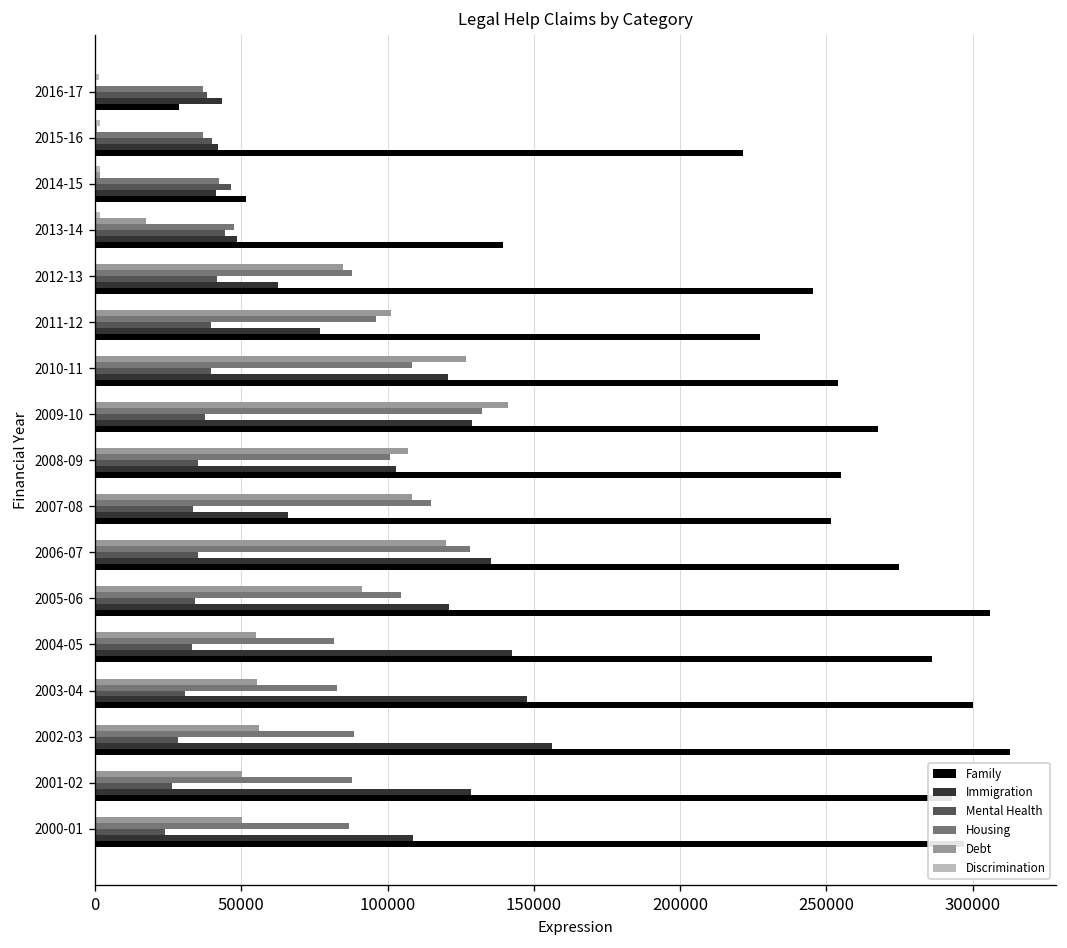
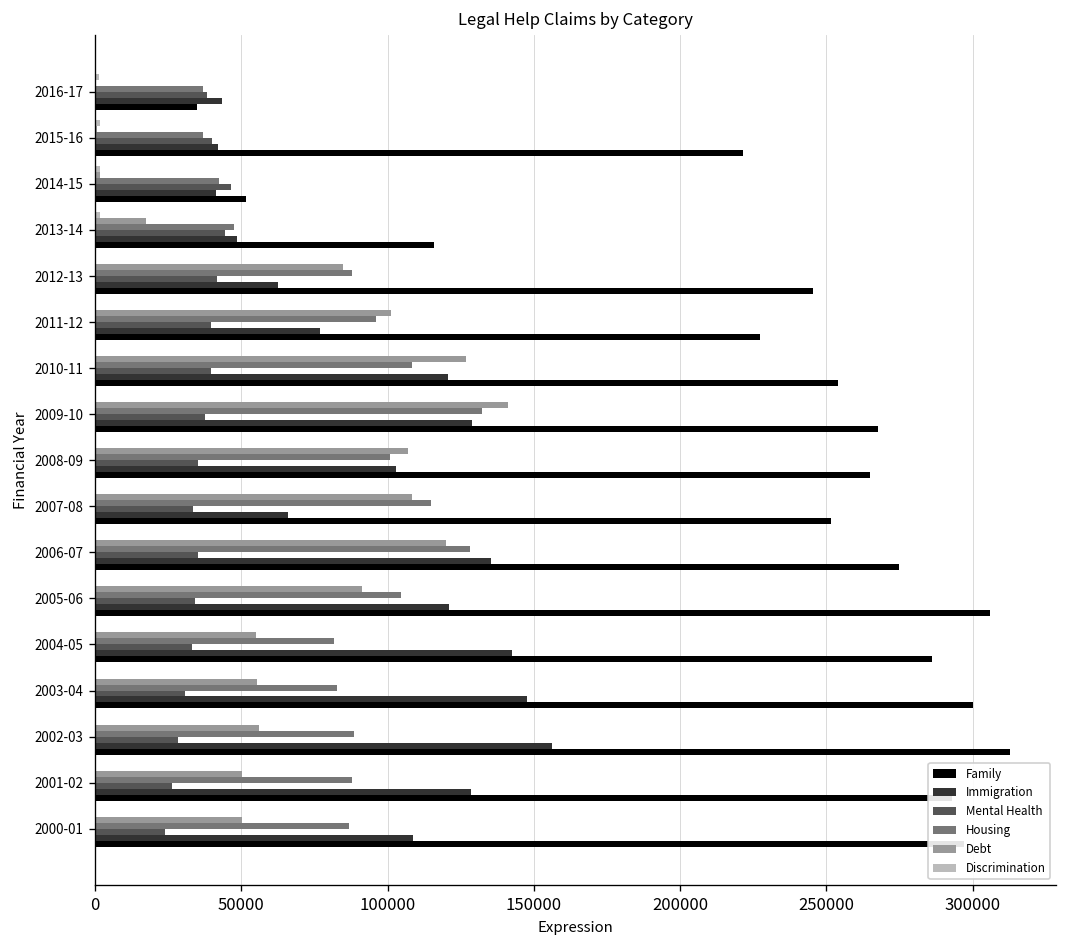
Family, 2016-17: 29000 -> 35000
Family, 2013-14: 140000 -> 116000
Family, 2008-09: 255000 -> 265000
